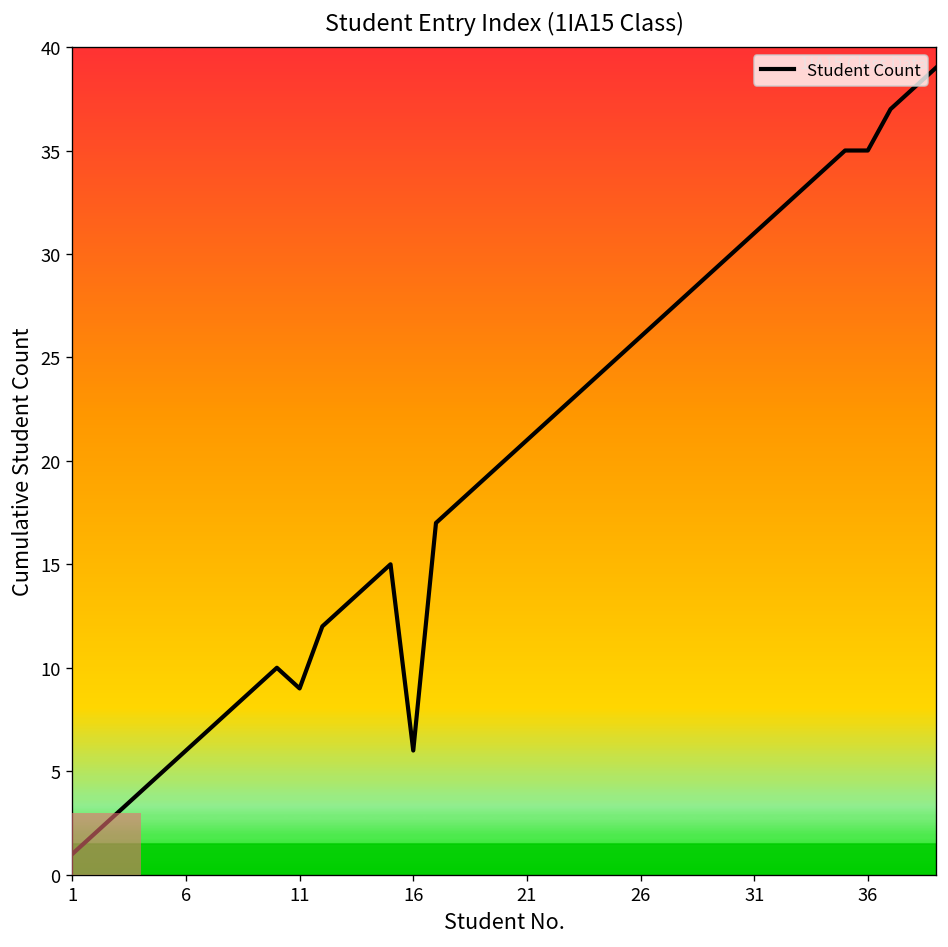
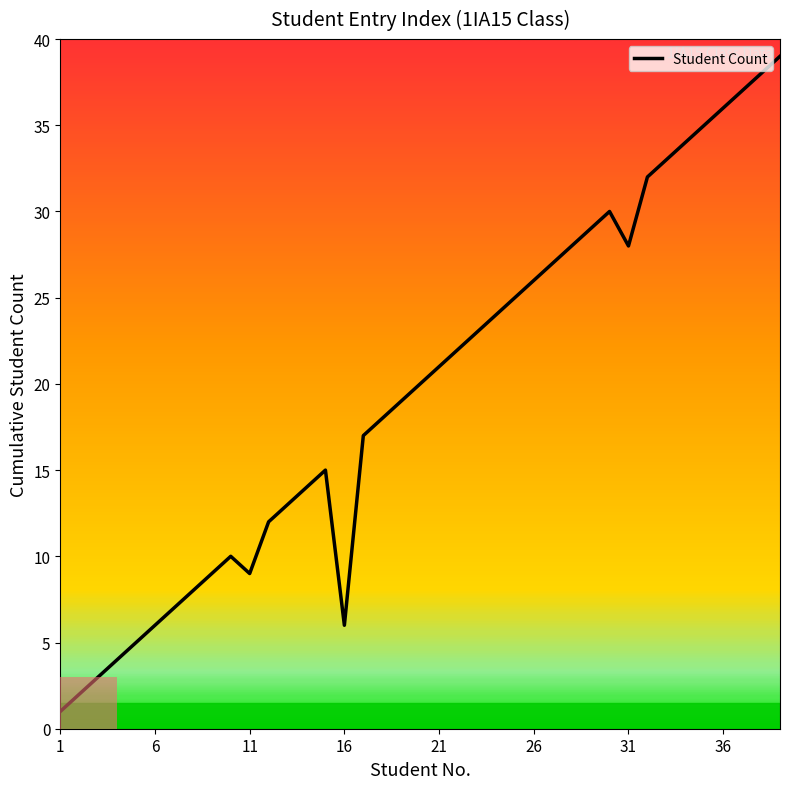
31: 31 -> 28
36: 35 -> 36
